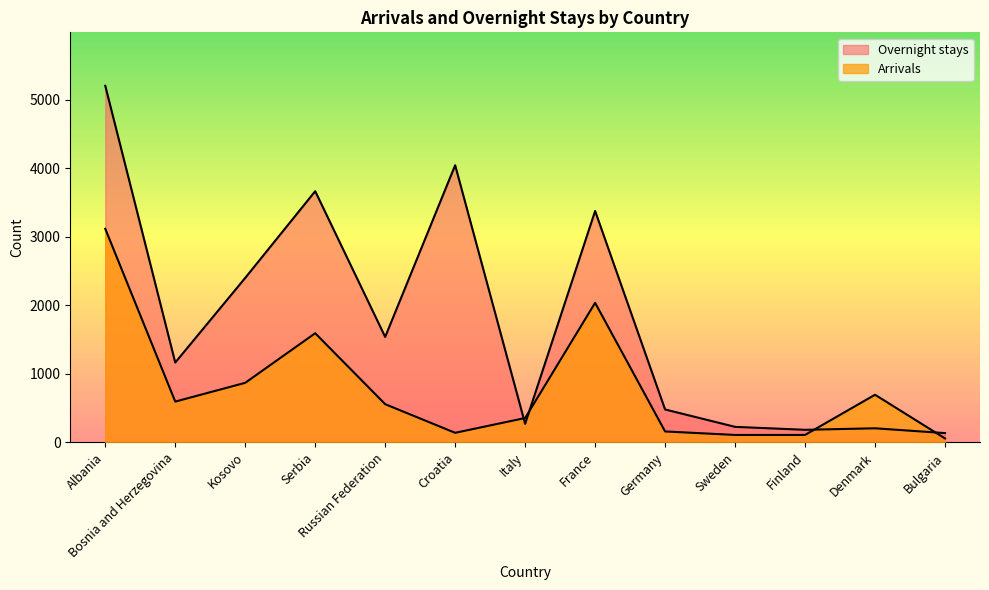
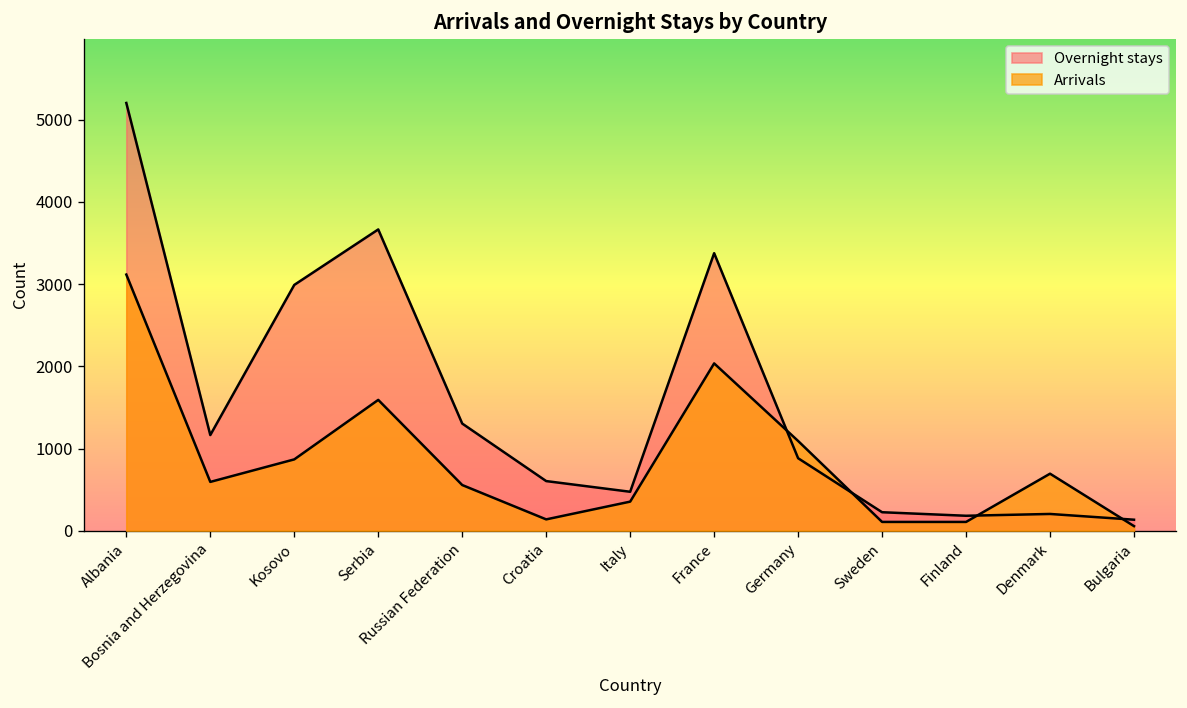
Overnight stays, Kosovo: 2400 -> 3000
Overnight stays, Russian Federation: 1500 -> 1300
Overnight stays, Croatia: 4000 -> 600
Overnight stays, Italy: 300 -> 500
Overnight stays, Germany: 500 -> 900
Arrivals, Germany: 200 -> 1100
